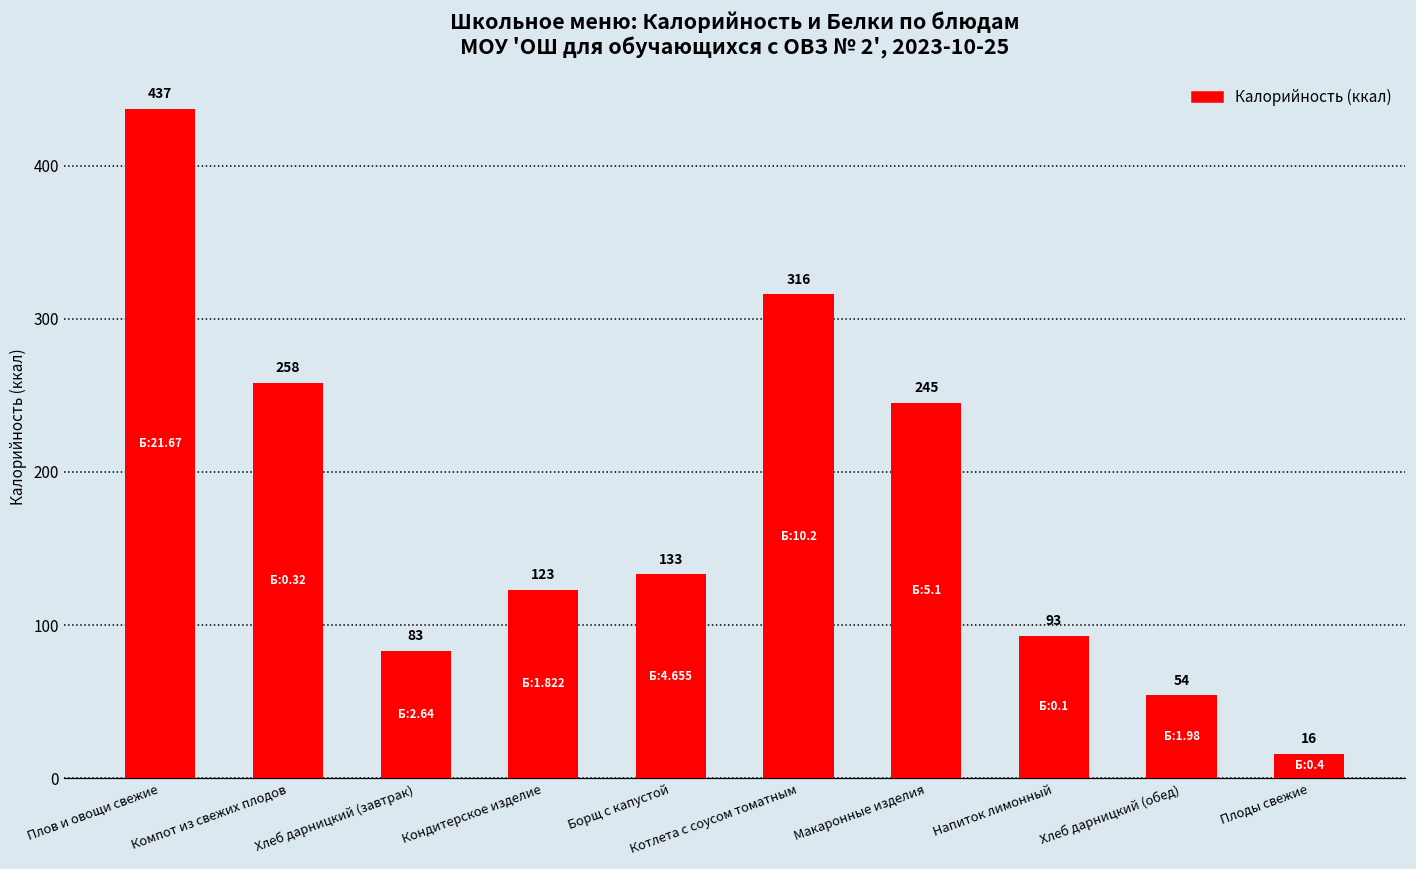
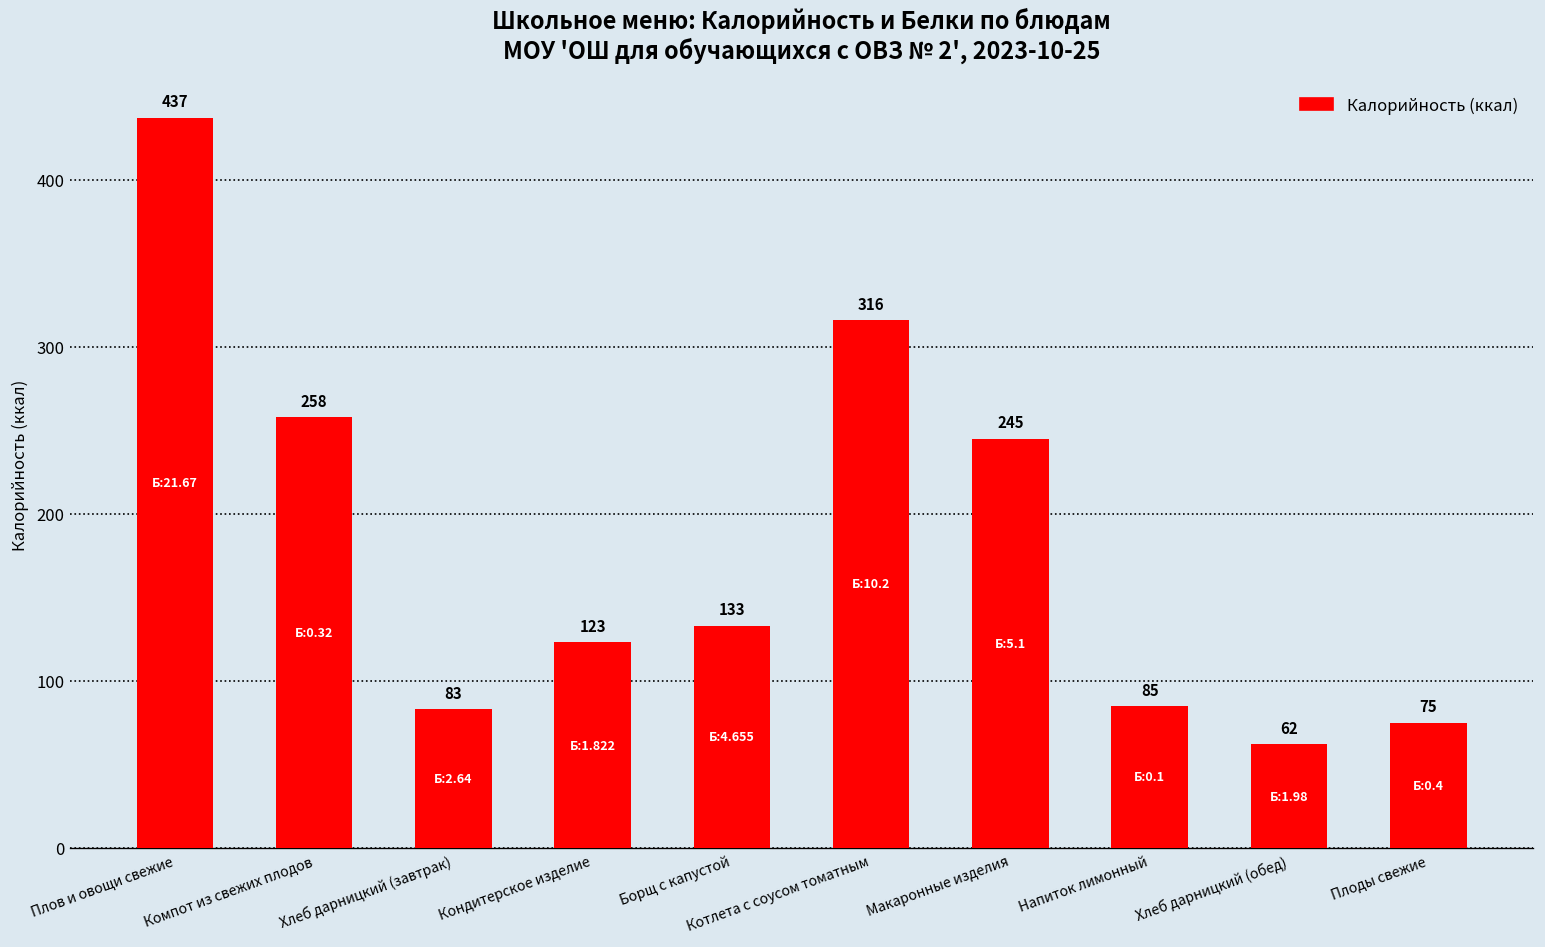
Напиток лимонный: 93 -> 85
Хлеб дарницкий (обед): 54 -> 62
Плоды свежие: 16 -> 75
